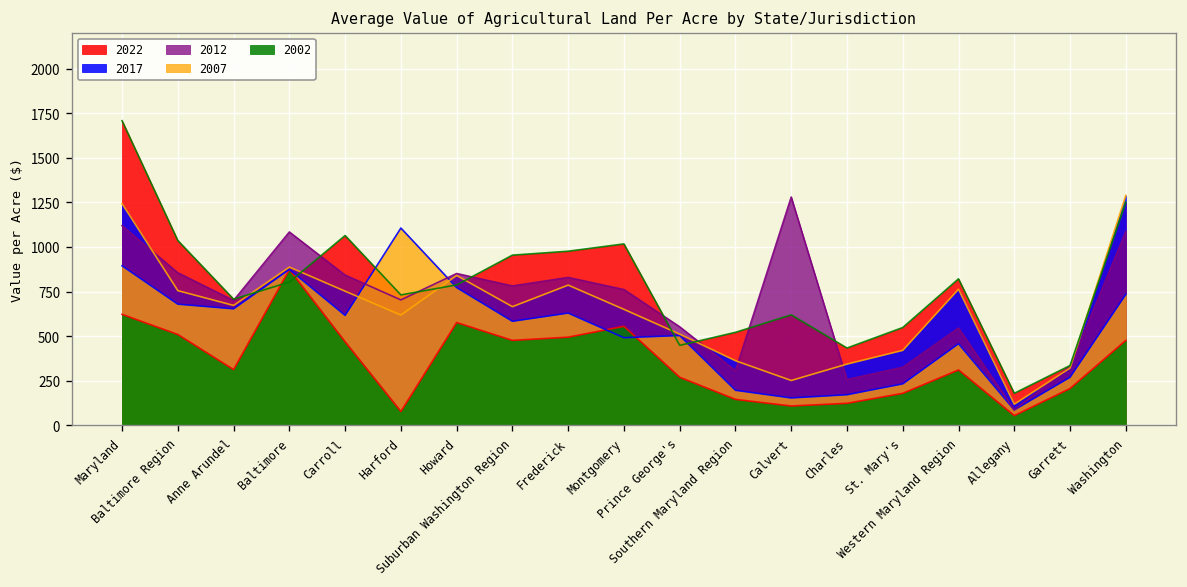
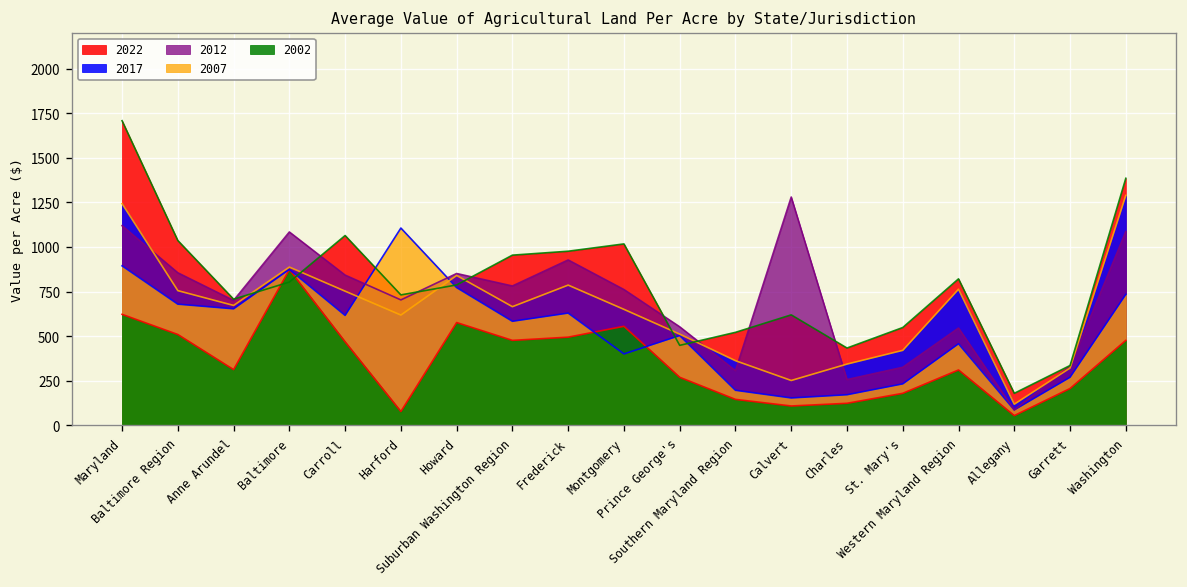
2012, Frederick: 830 -> 930
2007, Montgomery: 490 -> 400
2022, Washington: 1250 -> 1390
